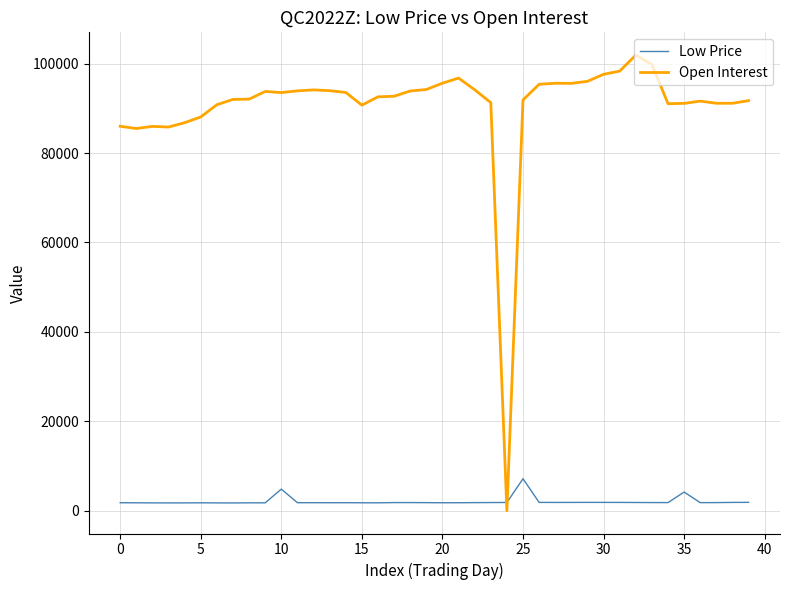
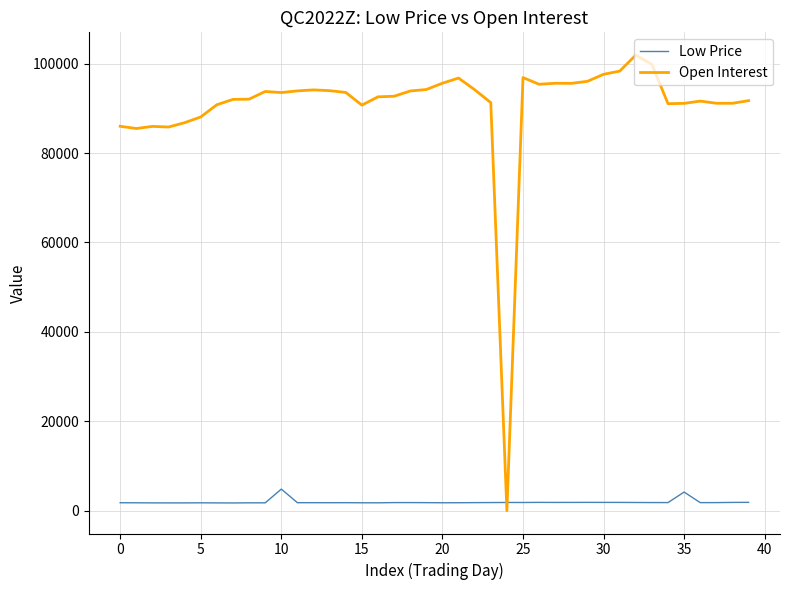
Low Price, 25: 7000 -> 2000
Open Interest, 25: 92000 -> 97000
